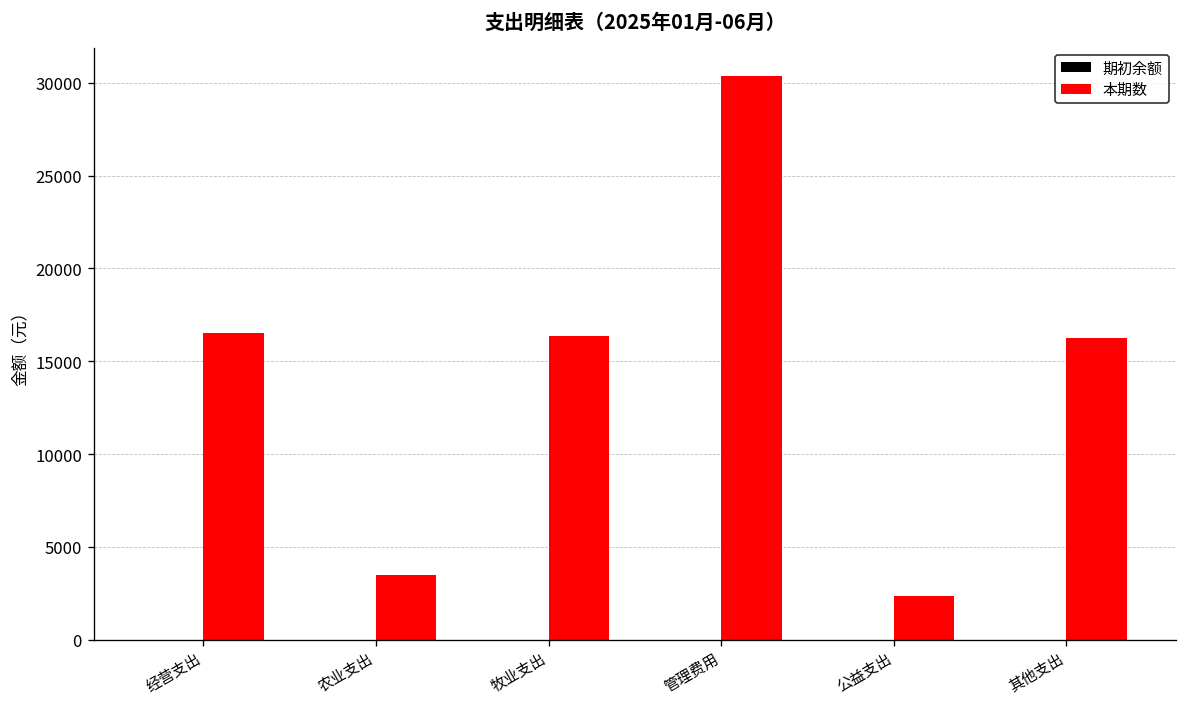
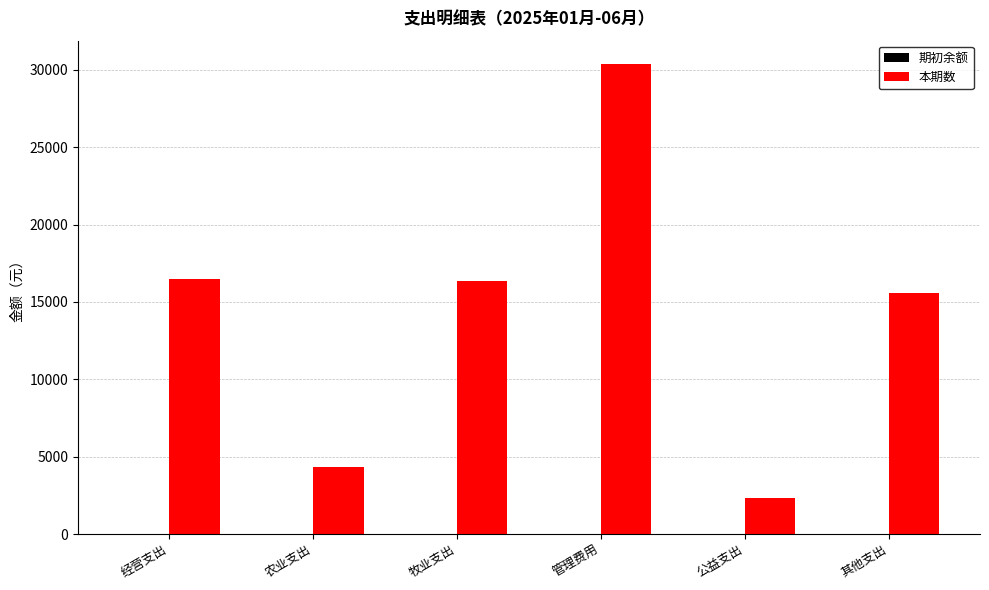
本期数, 农业支出: 3500 -> 4300
本期数, 其他支出: 16200 -> 15600
